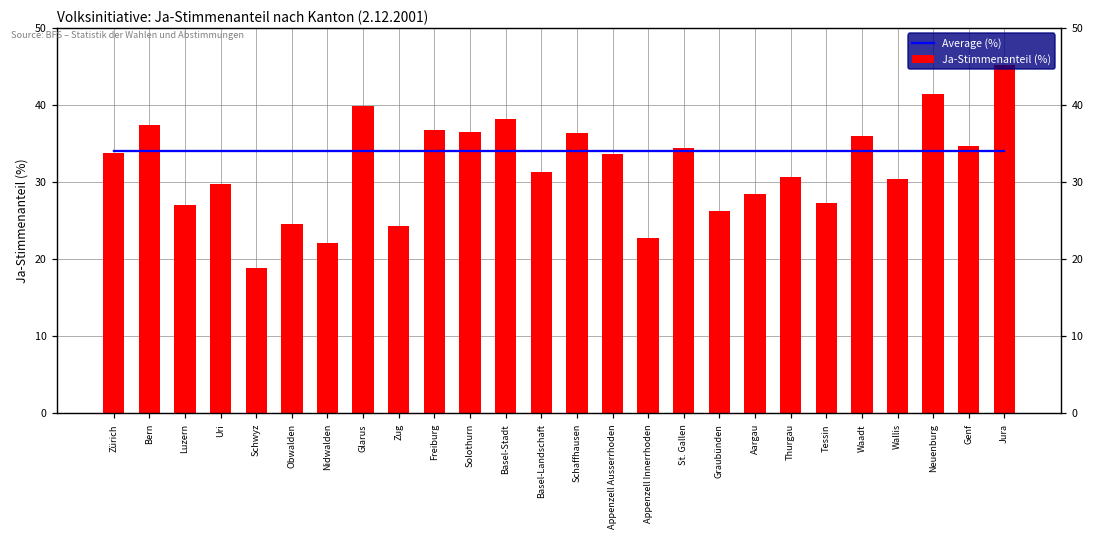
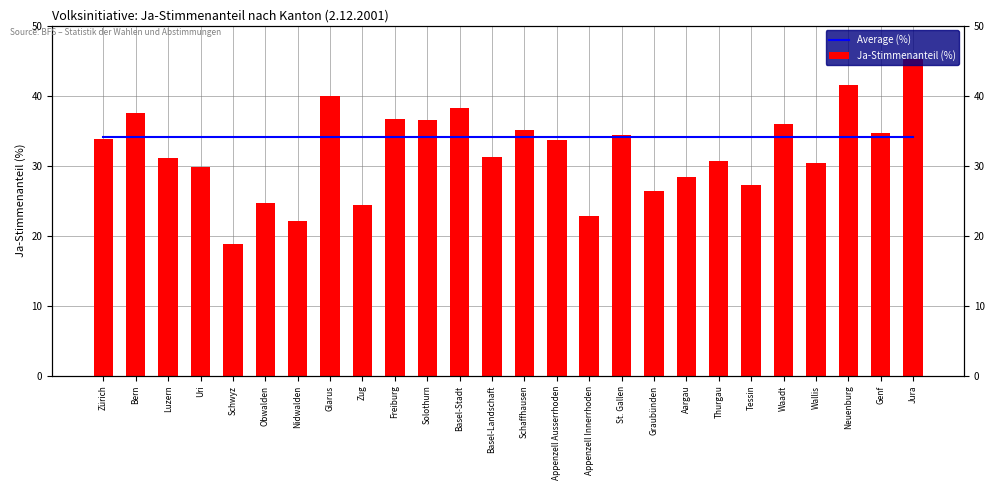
Ja-Stimmenanteil (%), Luzern: 27 -> 31
Ja-Stimmenanteil (%), Schaffhausen: 36 -> 35
